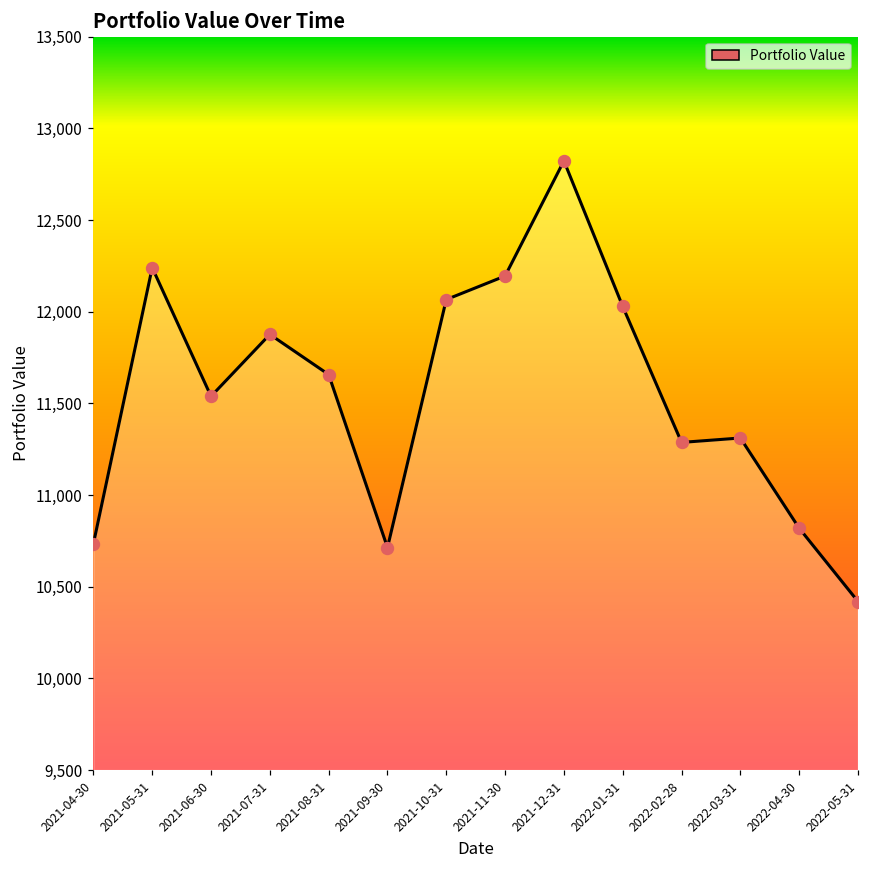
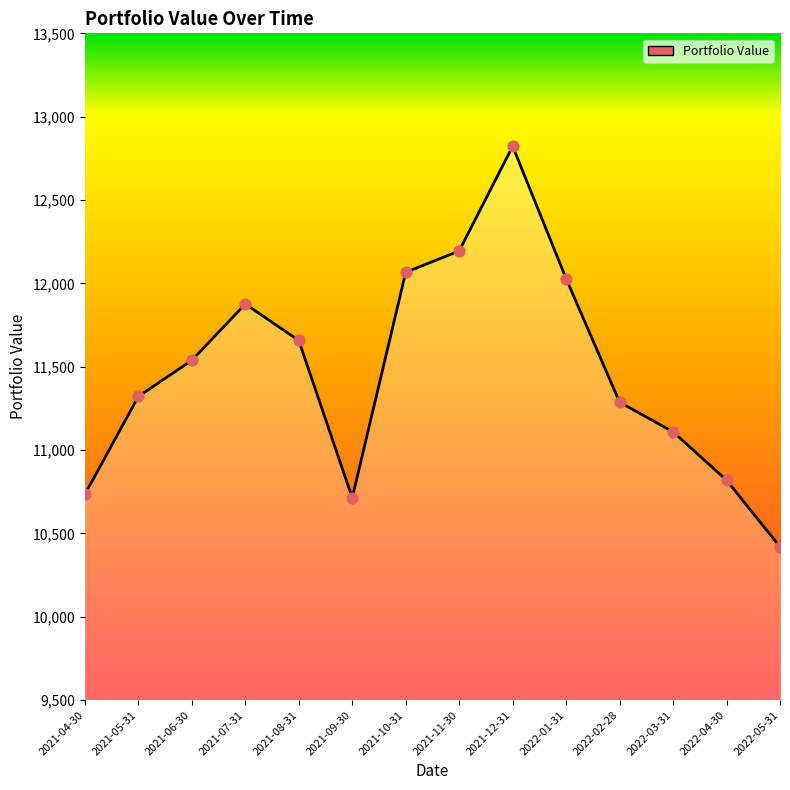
2021-05-31: 12,240 -> 11,320
2022-03-31: 11,310 -> 11,110
